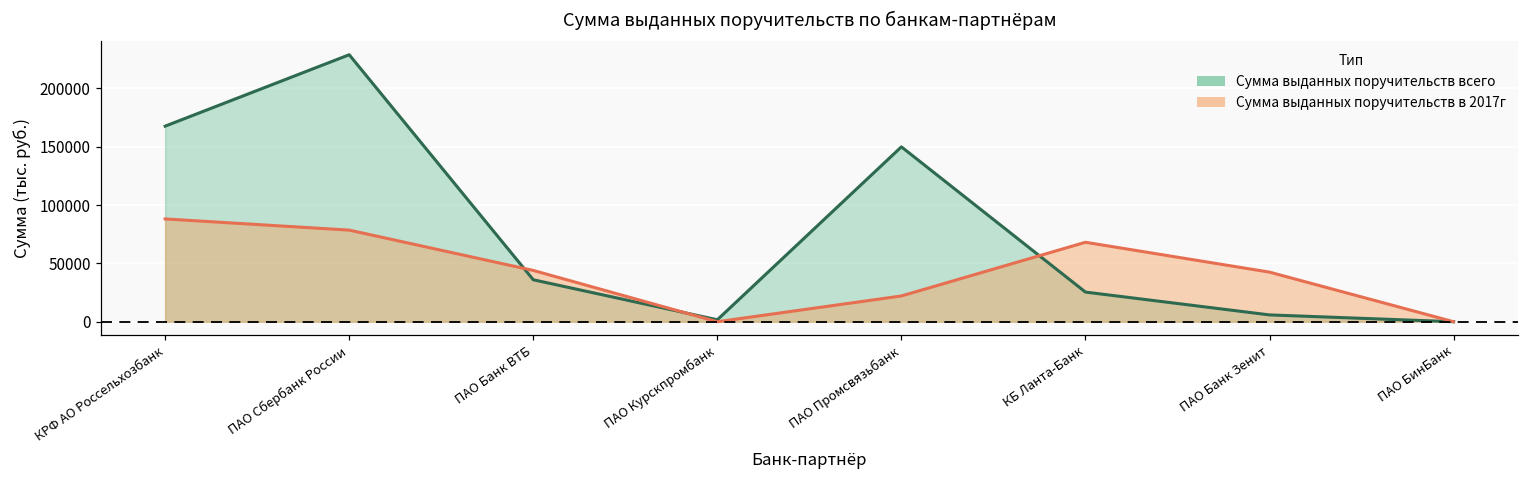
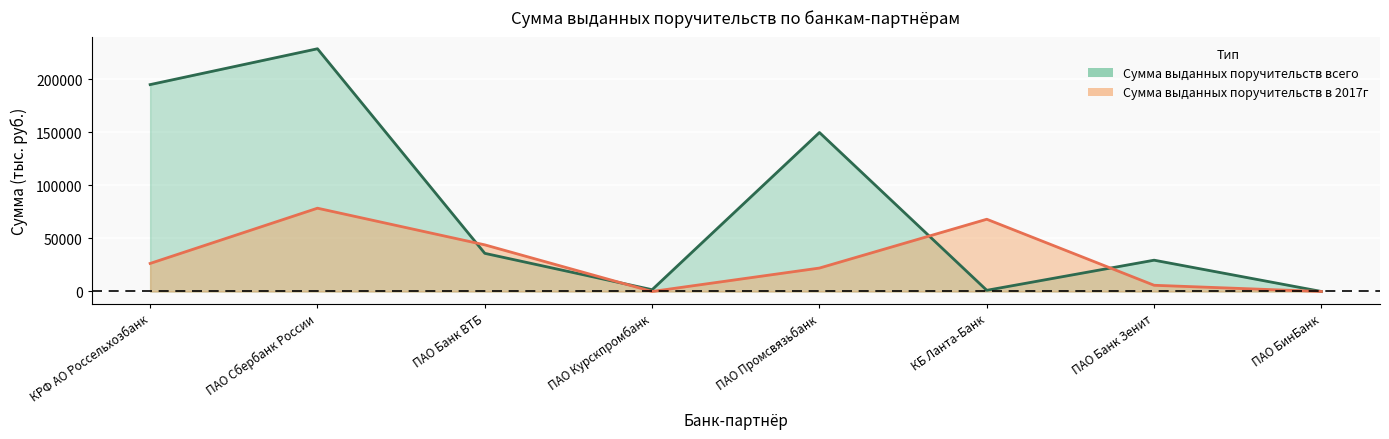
Сумма выданных поручительств всего, КРФ АО Россельхозбанк: 168000 -> 195000
Сумма выданных поручительств в 2017г, КРФ АО Россельхозбанк: 88000 -> 26000
Сумма выданных поручительств всего, КБ Ланта-Банк: 25000 -> 1000
Сумма выданных поручительств всего, ПАО Банк Зенит: 6000 -> 30000
Сумма выданных поручительств в 2017г, ПАО Банк Зенит: 43000 -> 6000
